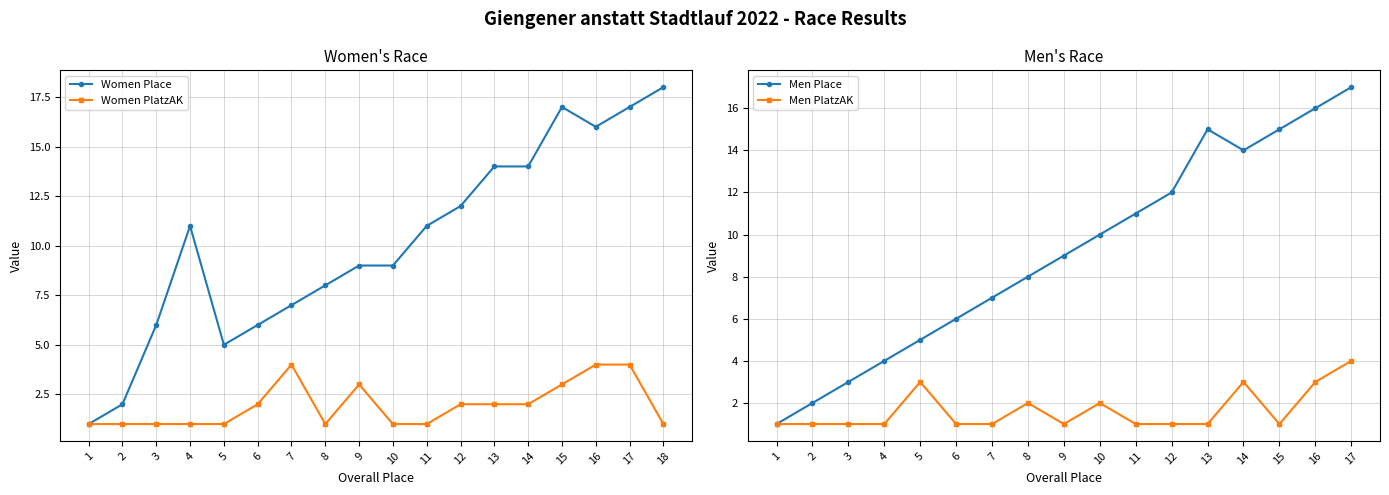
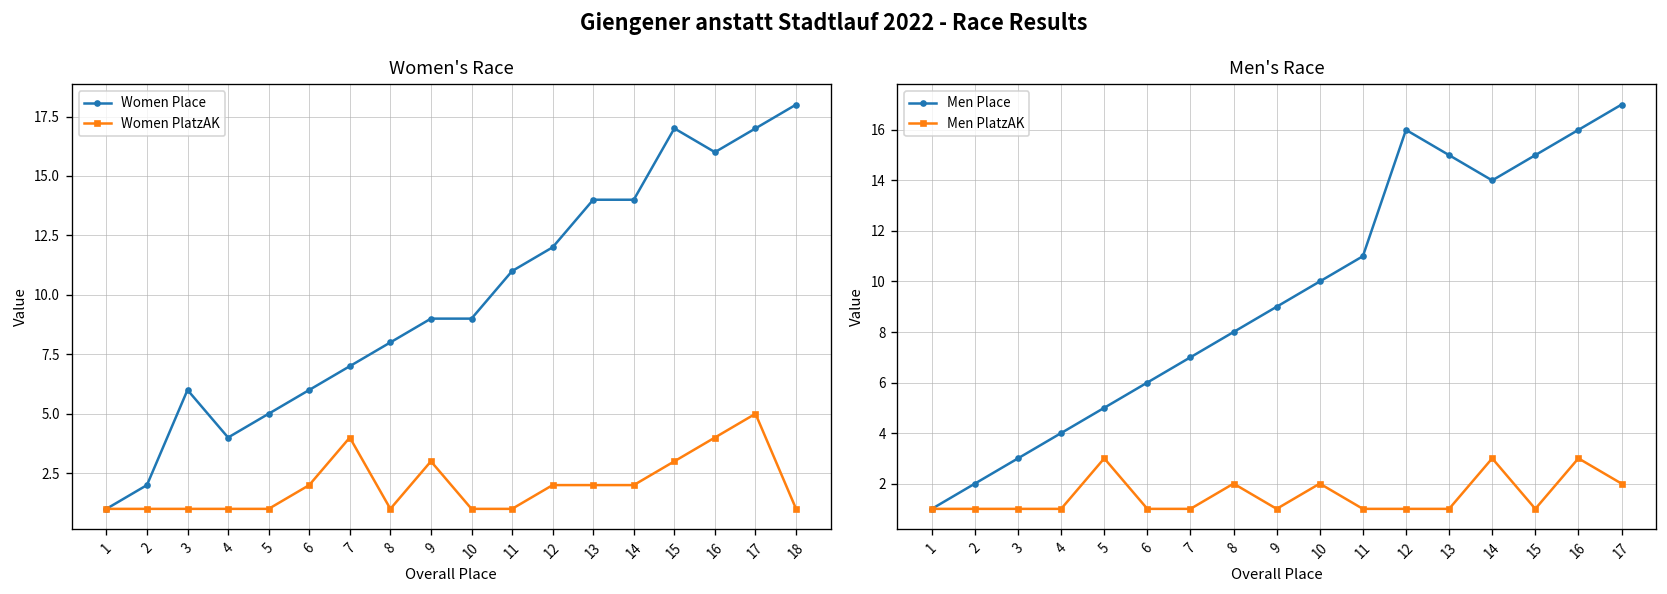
Women's Race, Women Place, 4: 11 -> 4
Women's Race, Women PlatzAK, 17: 4 -> 5
Men's Race, Men Place, 12: 12 -> 16
Men's Race, Men PlatzAK, 17: 4 -> 2
